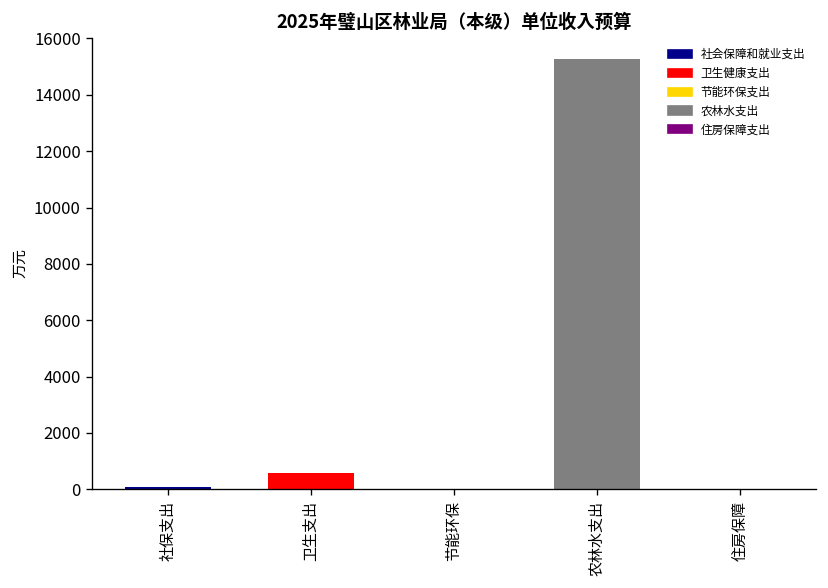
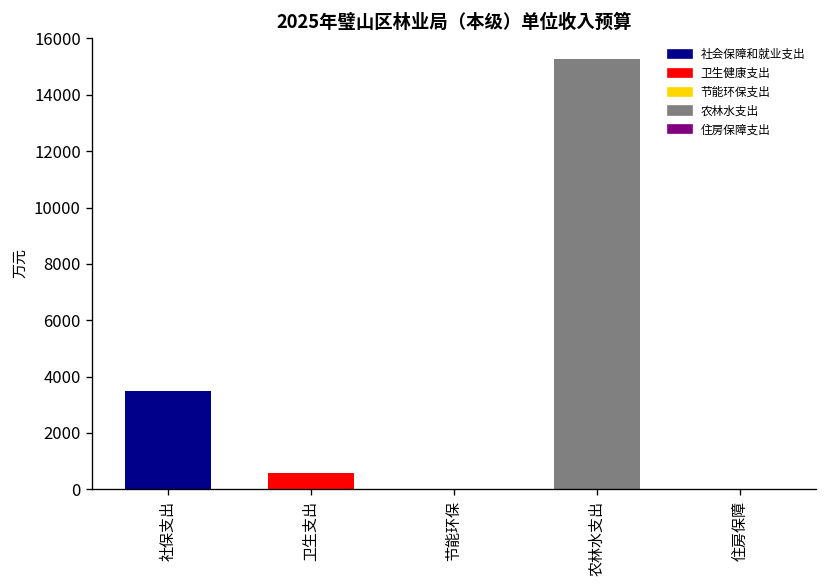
社保支出: 100 -> 3500
